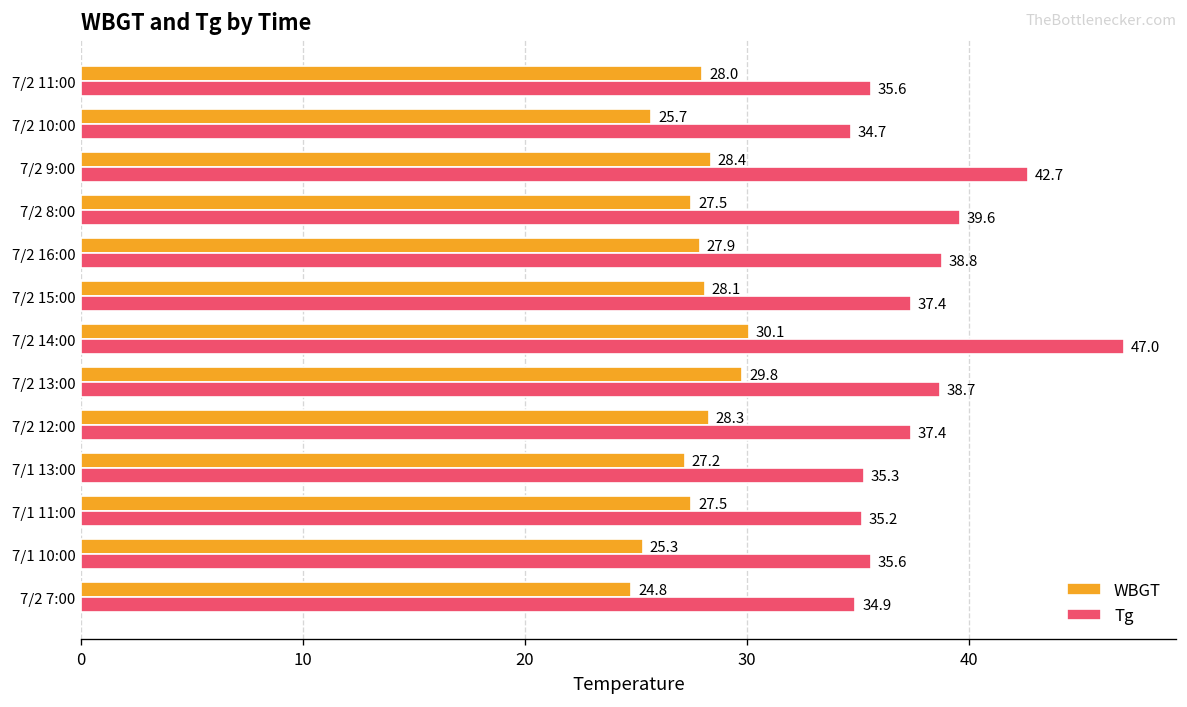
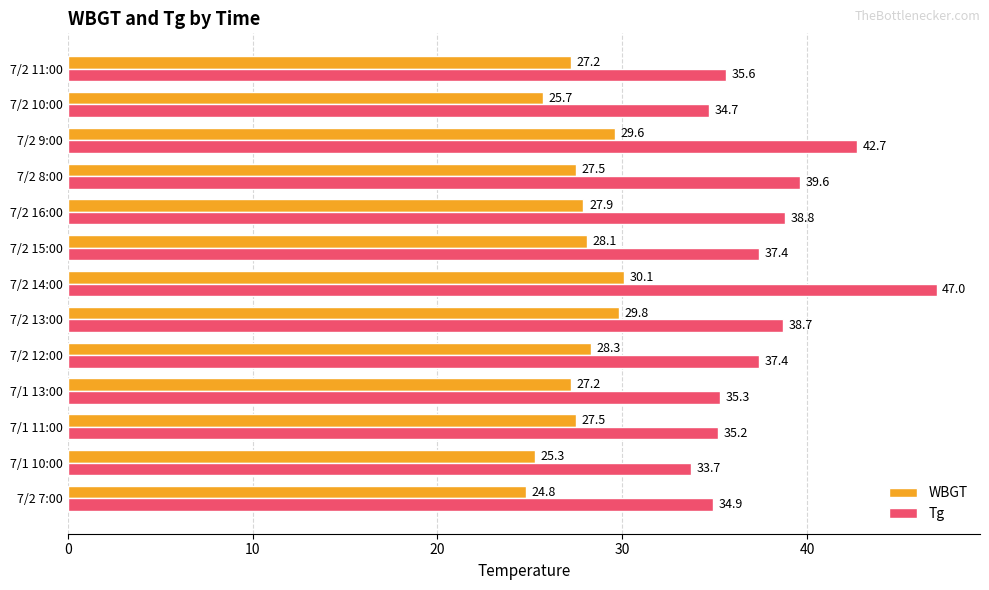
WBGT, 7/2 11:00: 28.0 -> 27.2
WBGT, 7/2 9:00: 28.4 -> 29.6
Tg, 7/1 10:00: 35.6 -> 33.7
